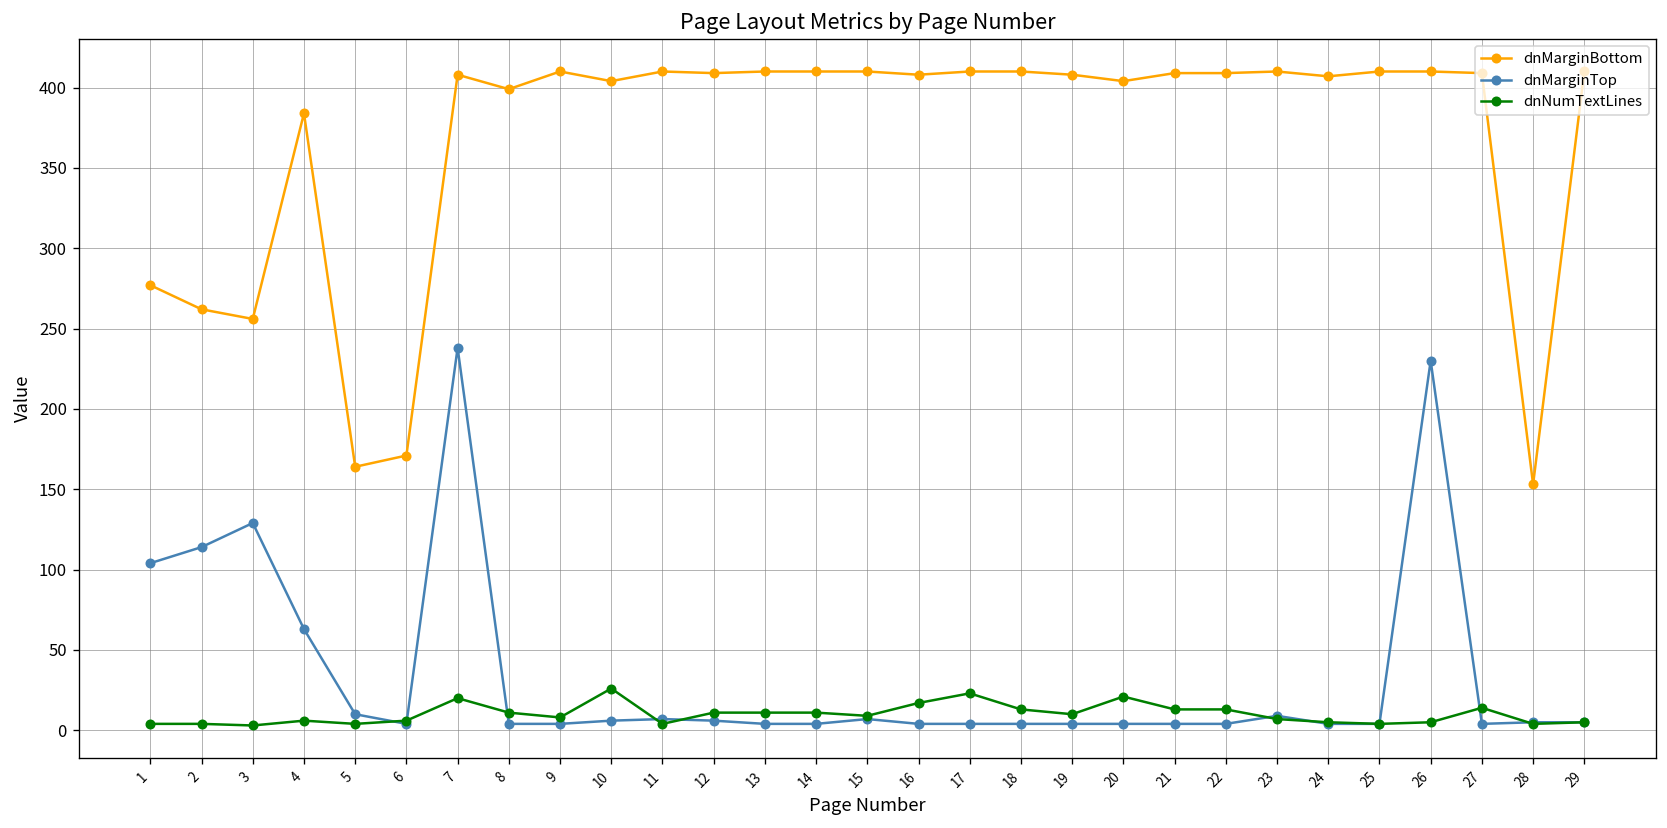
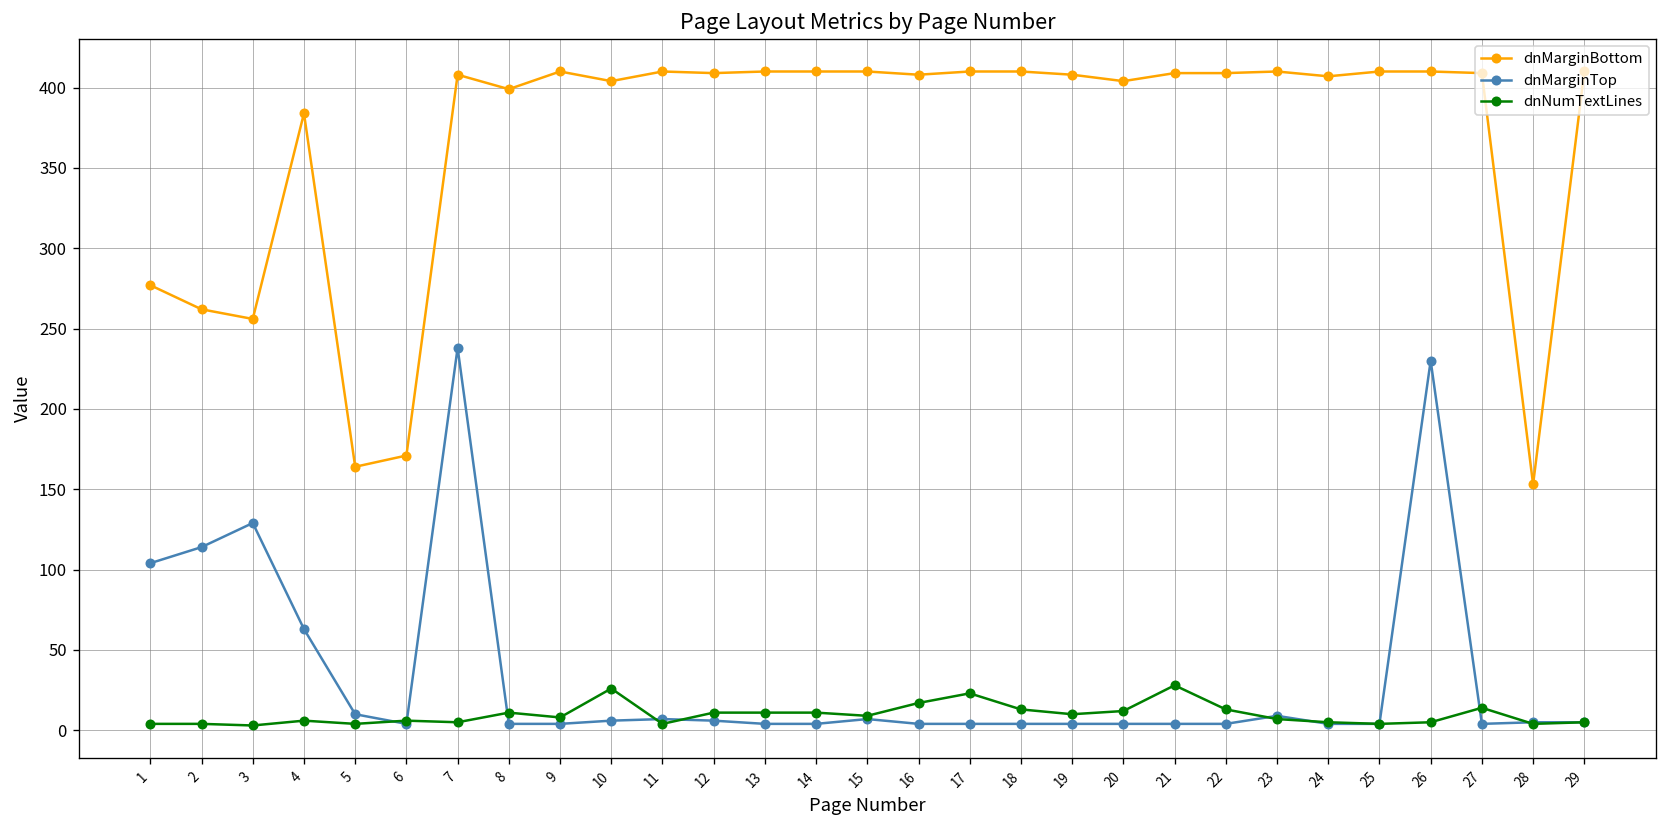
dnNumTextLines, 7: 20 -> 5
dnNumTextLines, 20: 21 -> 12
dnNumTextLines, 21: 13 -> 28
